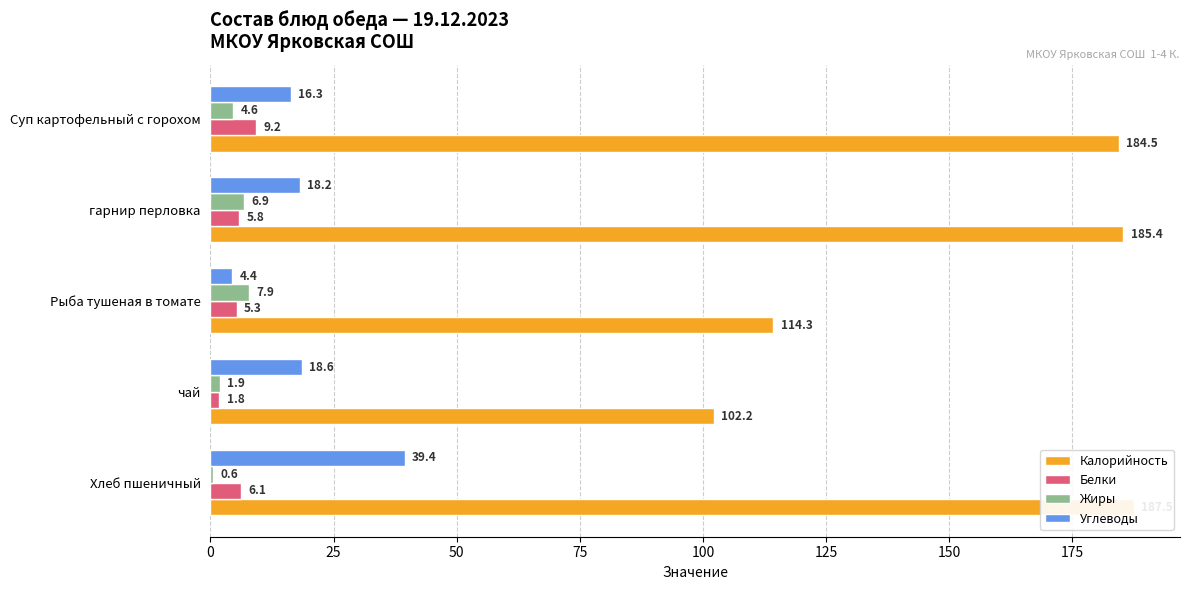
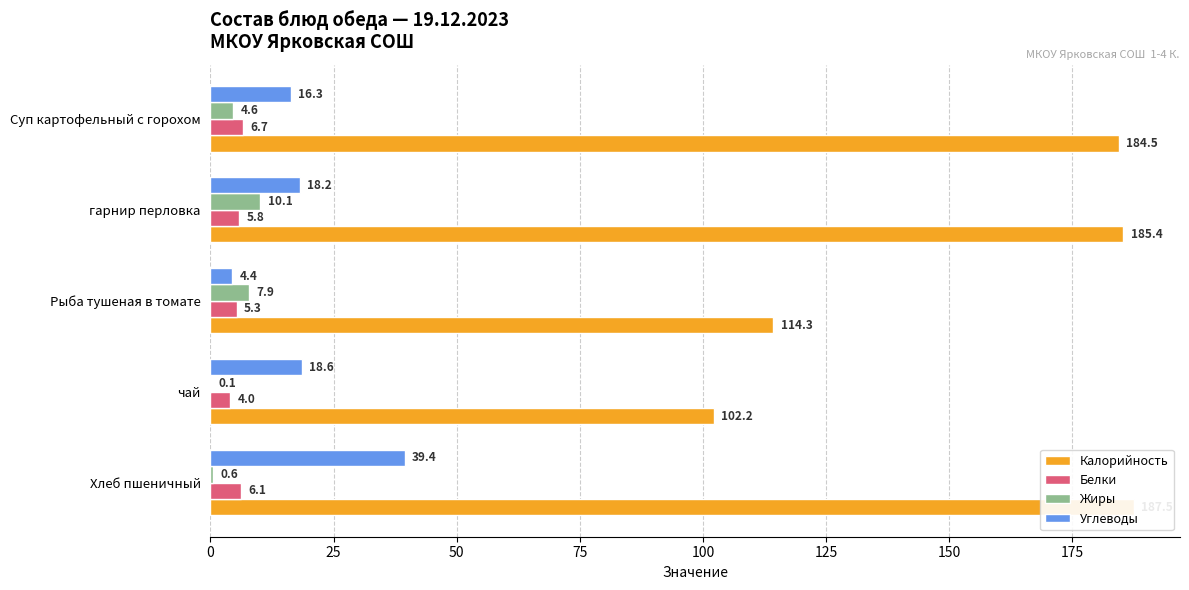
Белки, Суп картофельный с горохом: 9.2 -> 6.7
Жиры, гарнир перловка: 6.9 -> 10.1
Жиры, чай: 1.9 -> 0.1
Белки, чай: 1.8 -> 4.0
